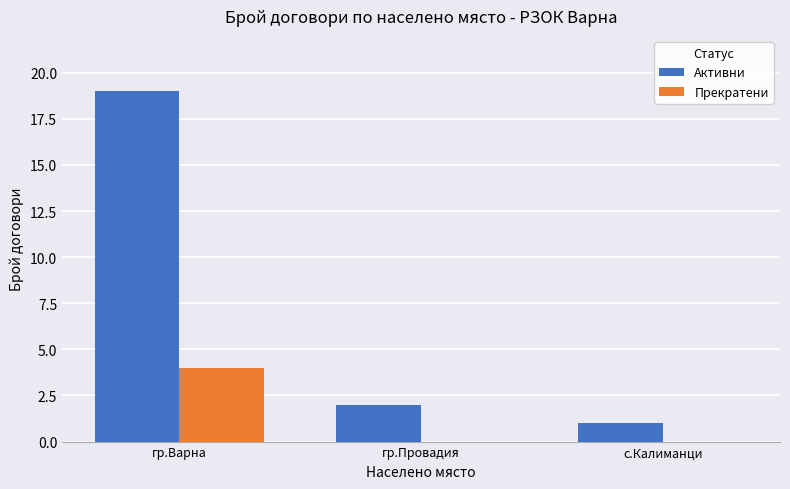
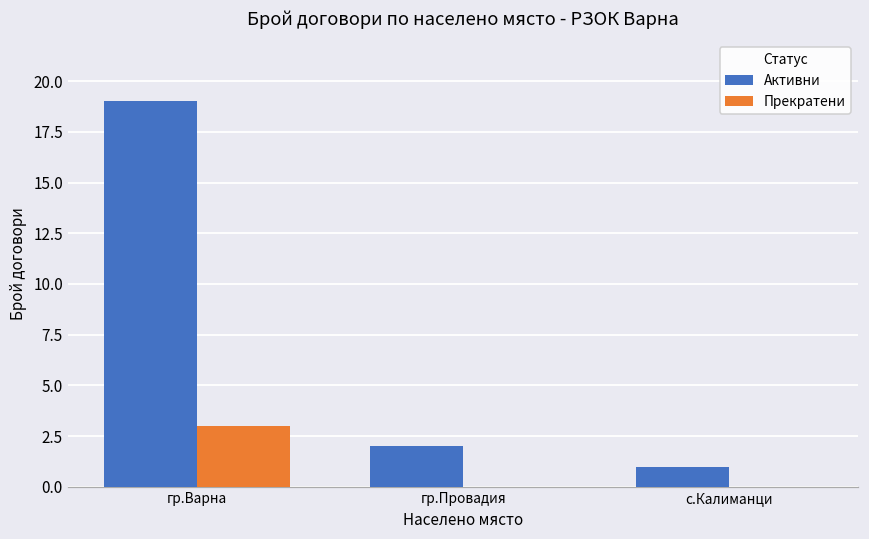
Прекратени, гр.Варна: 4 -> 3
